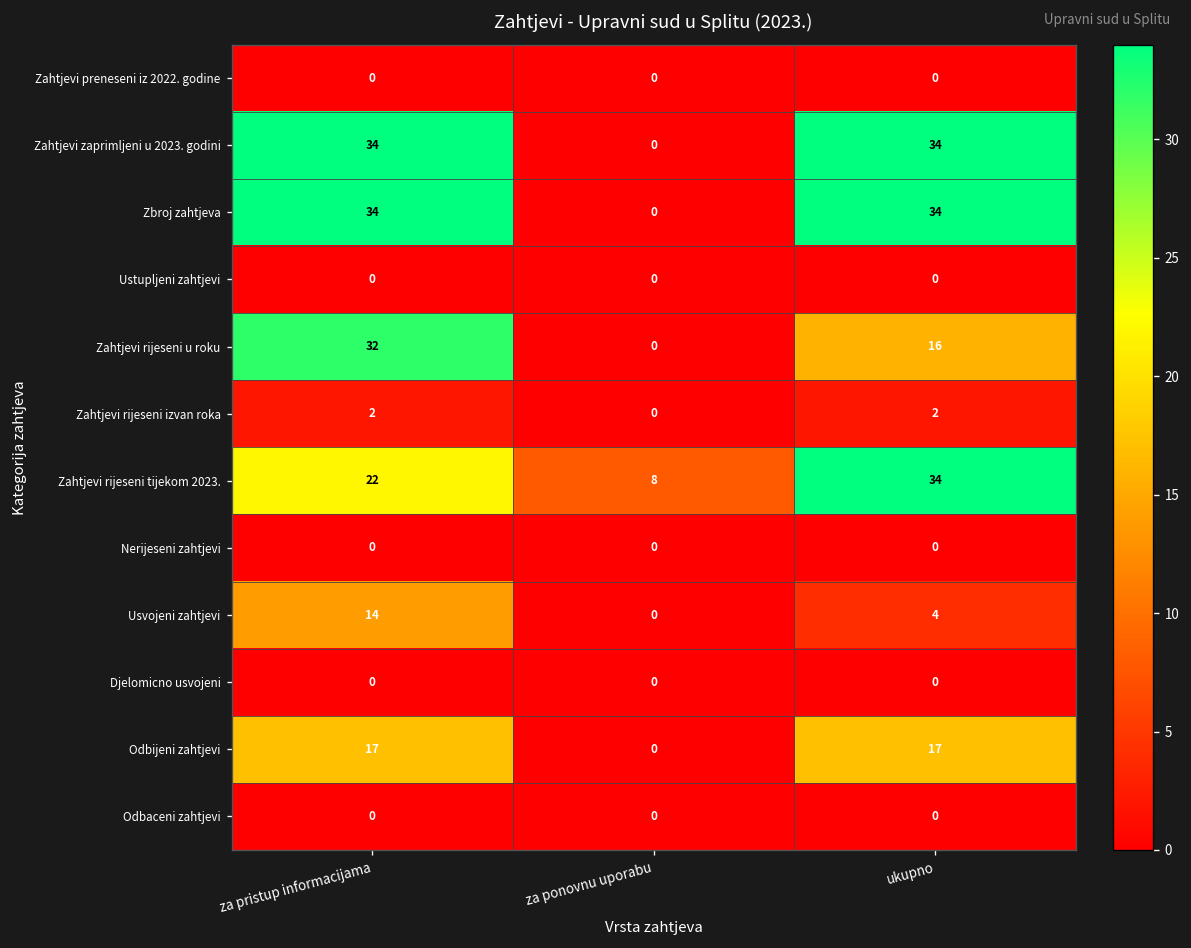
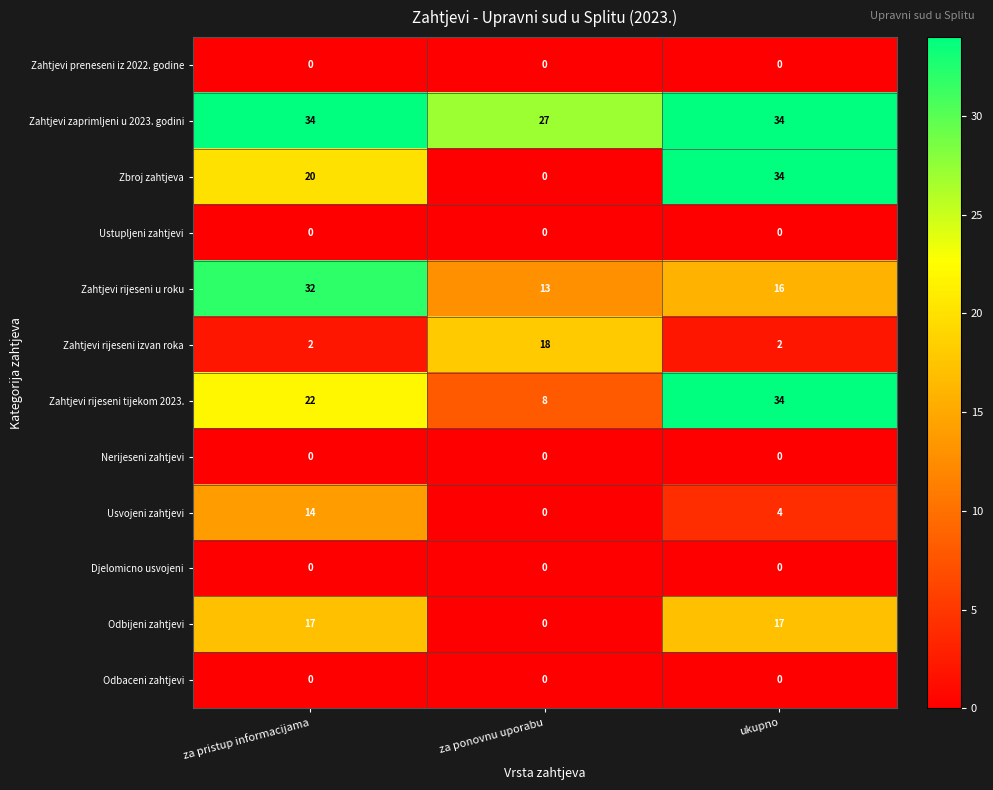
Zahtjevi zaprimljeni u 2023. godini, za ponovnu uporabu: 0 -> 27
Zbroj zahtjeva, za pristup informacijama: 34 -> 20
Zahtjevi rijeseni u roku, za ponovnu uporabu: 0 -> 13
Zahtjevi rijeseni izvan roka, za ponovnu uporabu: 0 -> 18
